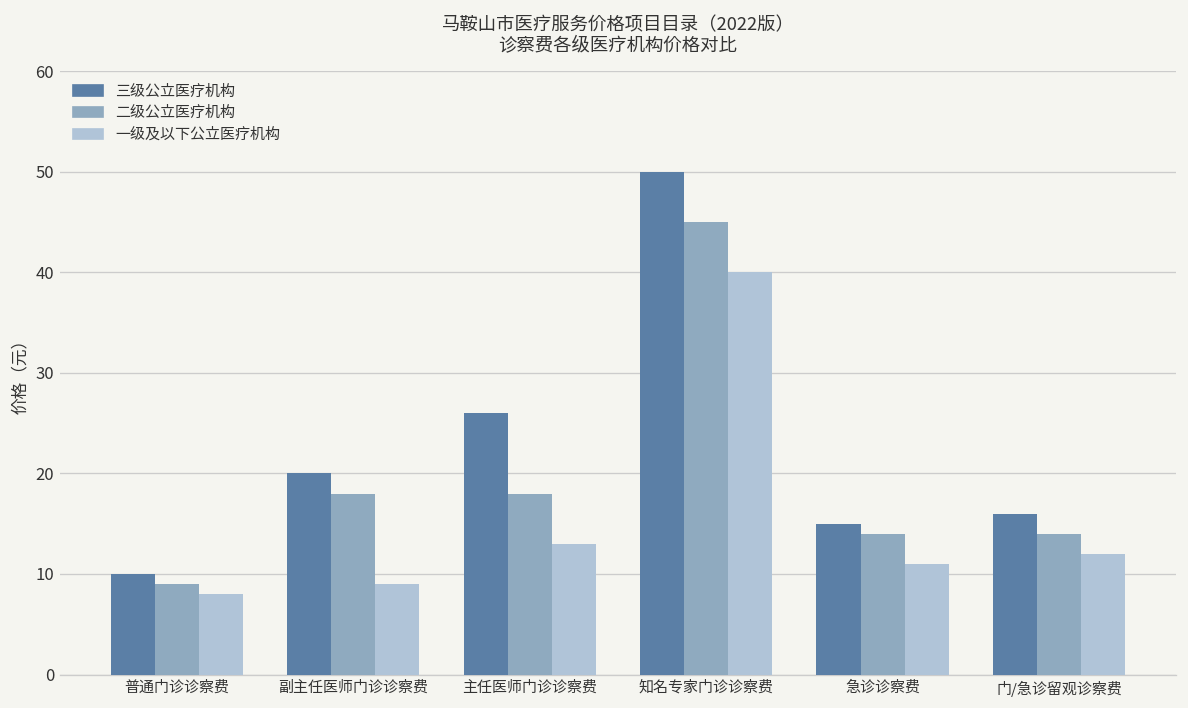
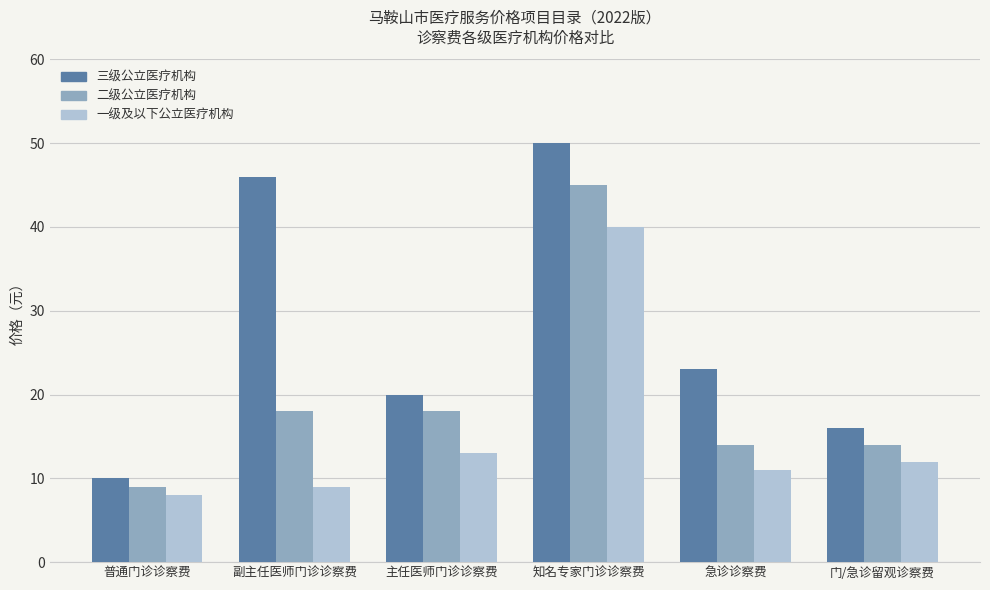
三级公立医疗机构, 副主任医师门诊诊察费: 20 -> 46
三级公立医疗机构, 主任医师门诊诊察费: 26 -> 20
三级公立医疗机构, 急诊诊察费: 15 -> 23
